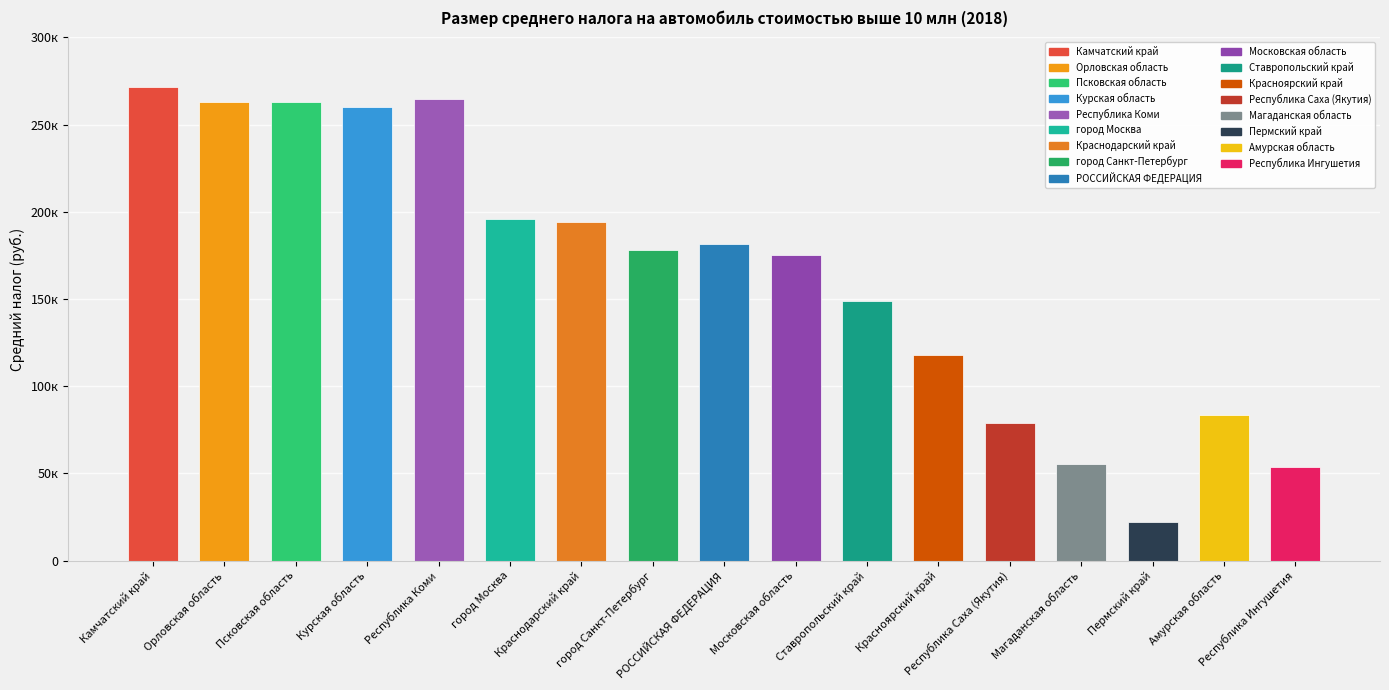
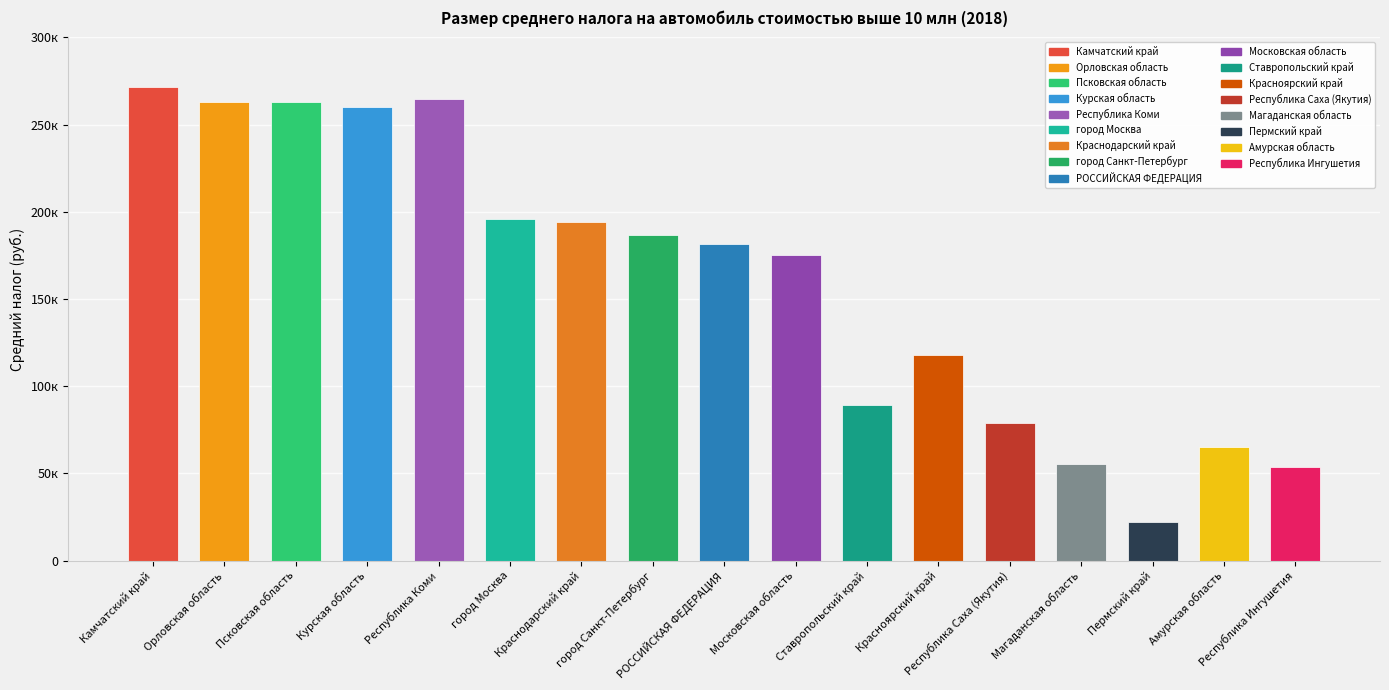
город Санкт-Петербург: 178к -> 186к
Ставропольский край: 149к -> 89к
Амурская область: 83к -> 65к
